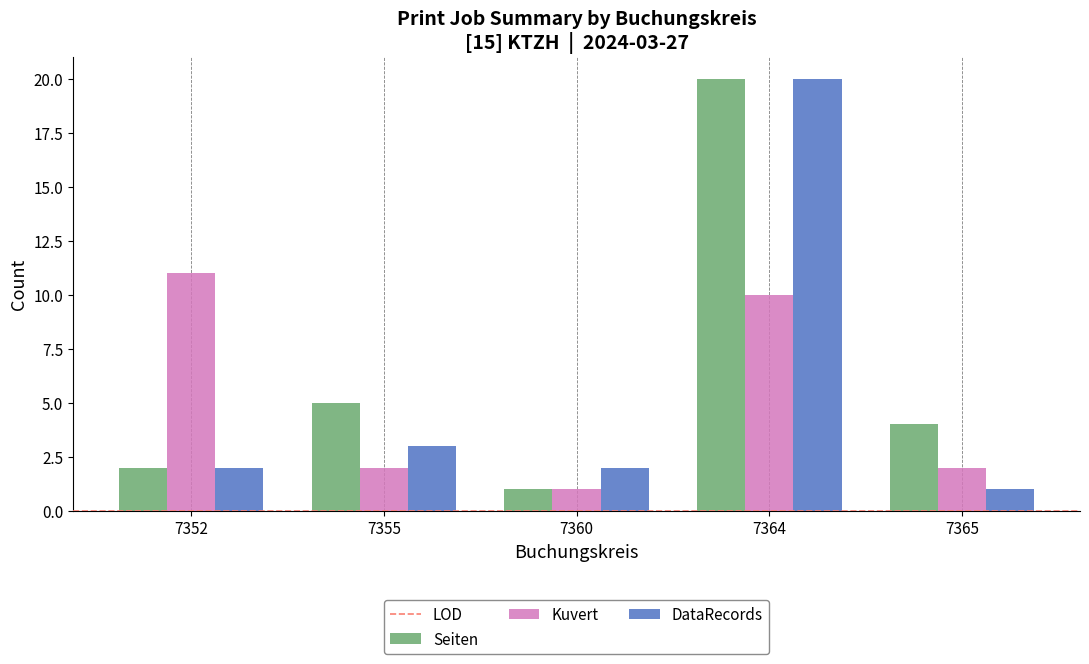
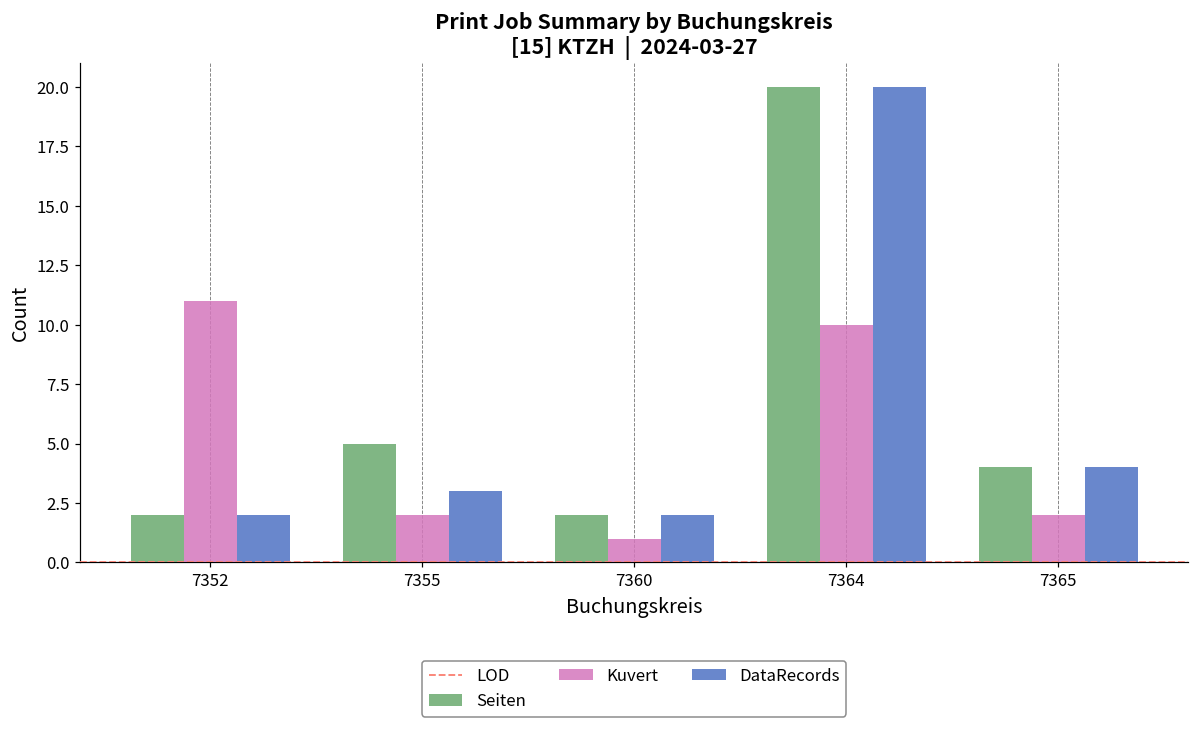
Seiten, 7360: 1 -> 2
DataRecords, 7365: 1 -> 4
